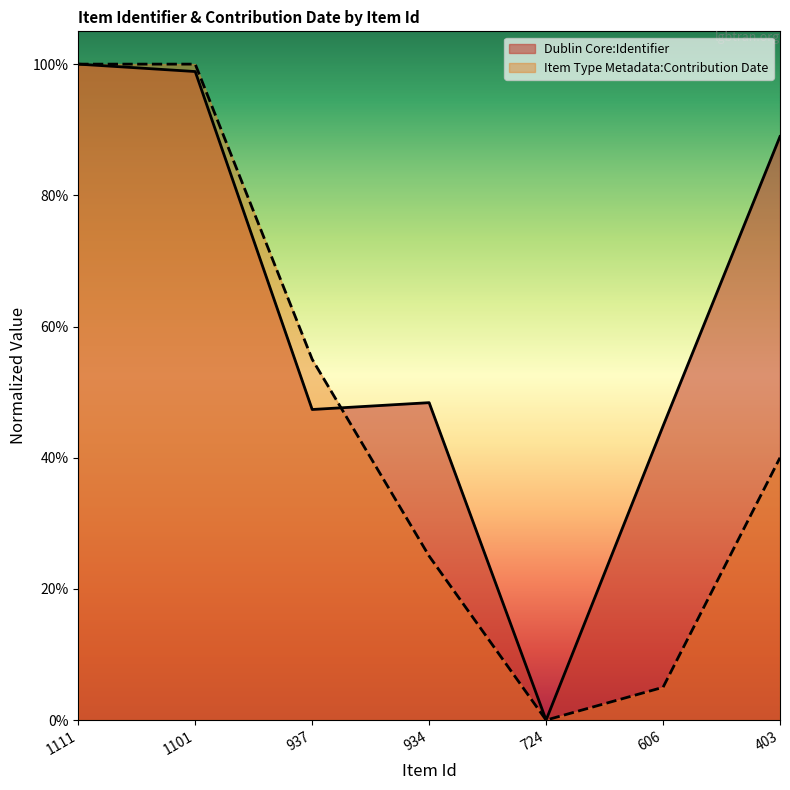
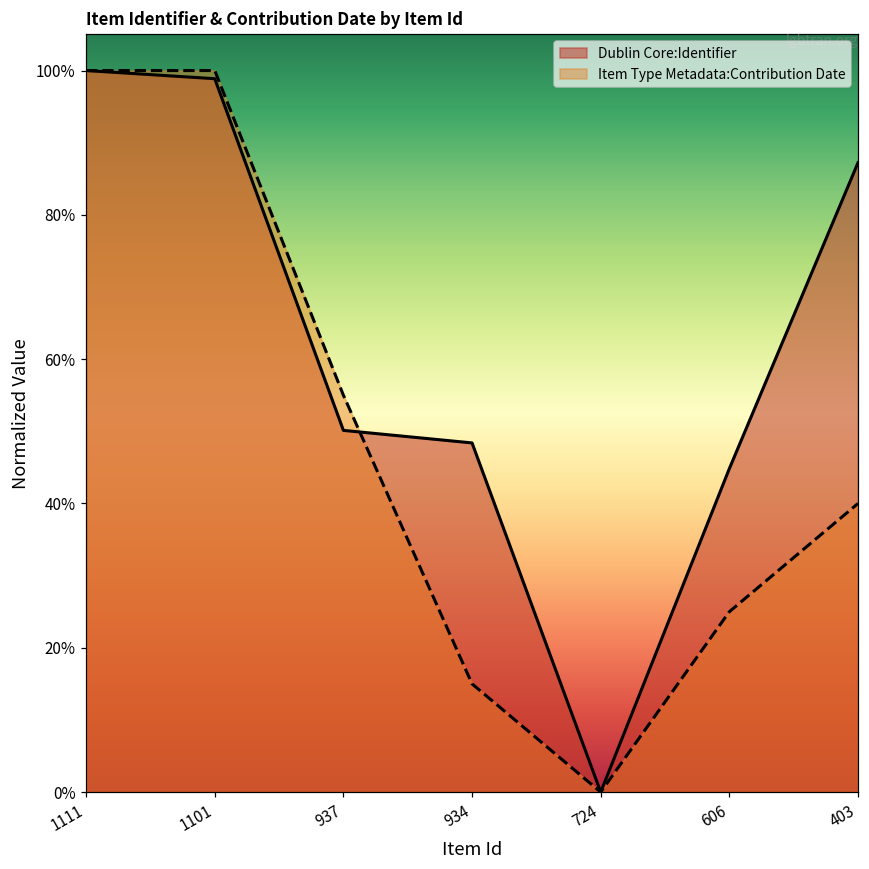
Dublin Core:Identifier, 937: 47% -> 50%
Item Type Metadata:Contribution Date, 934: 25% -> 15%
Item Type Metadata:Contribution Date, 606: 5% -> 25%
Dublin Core:Identifier, 403: 89% -> 87%
